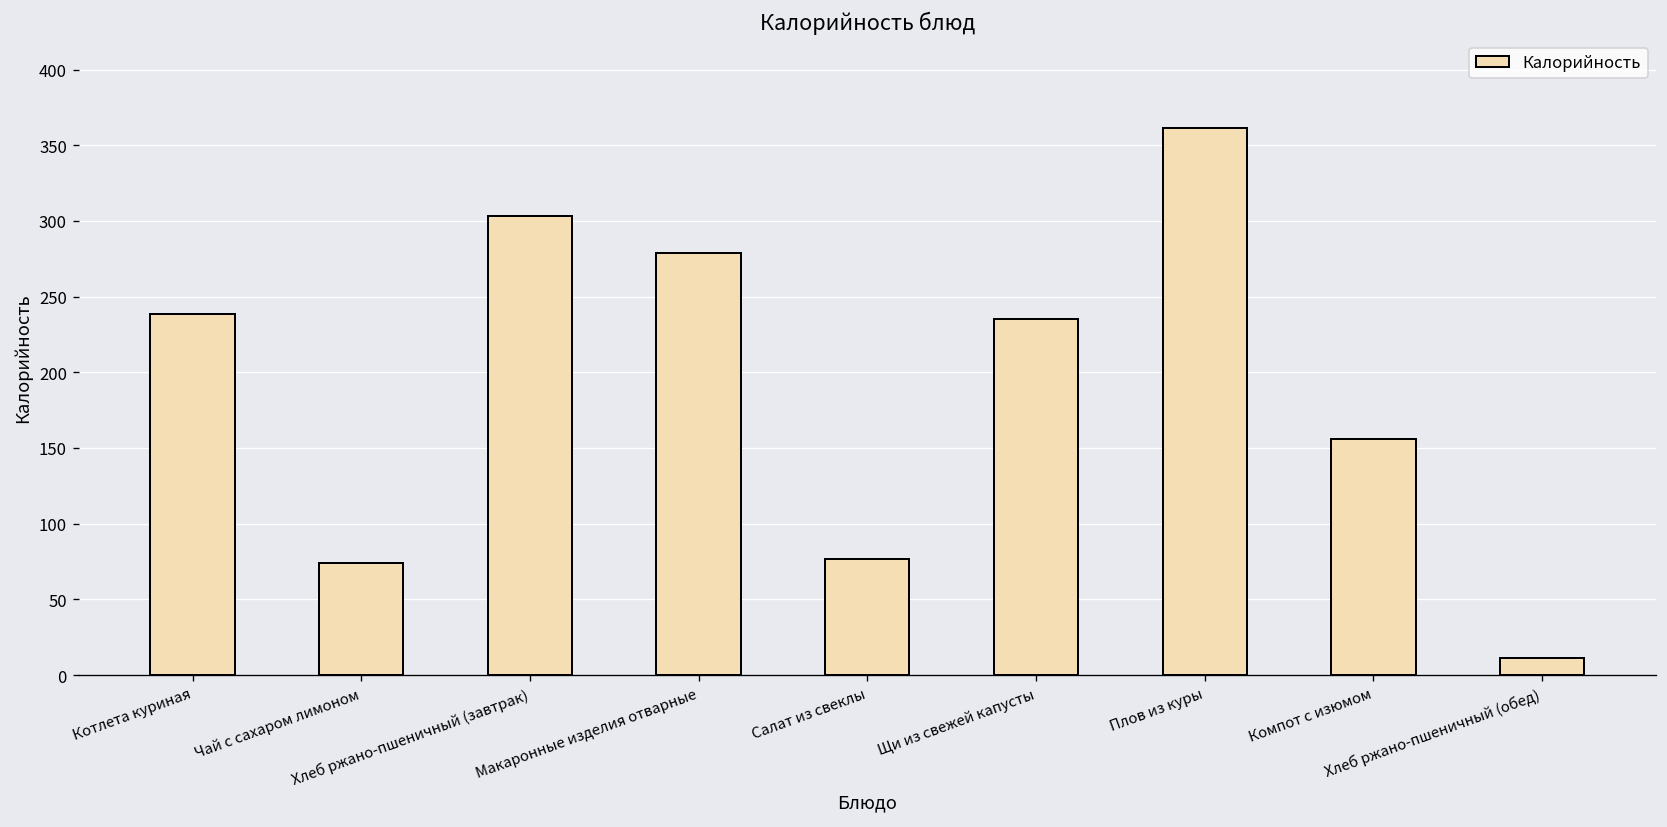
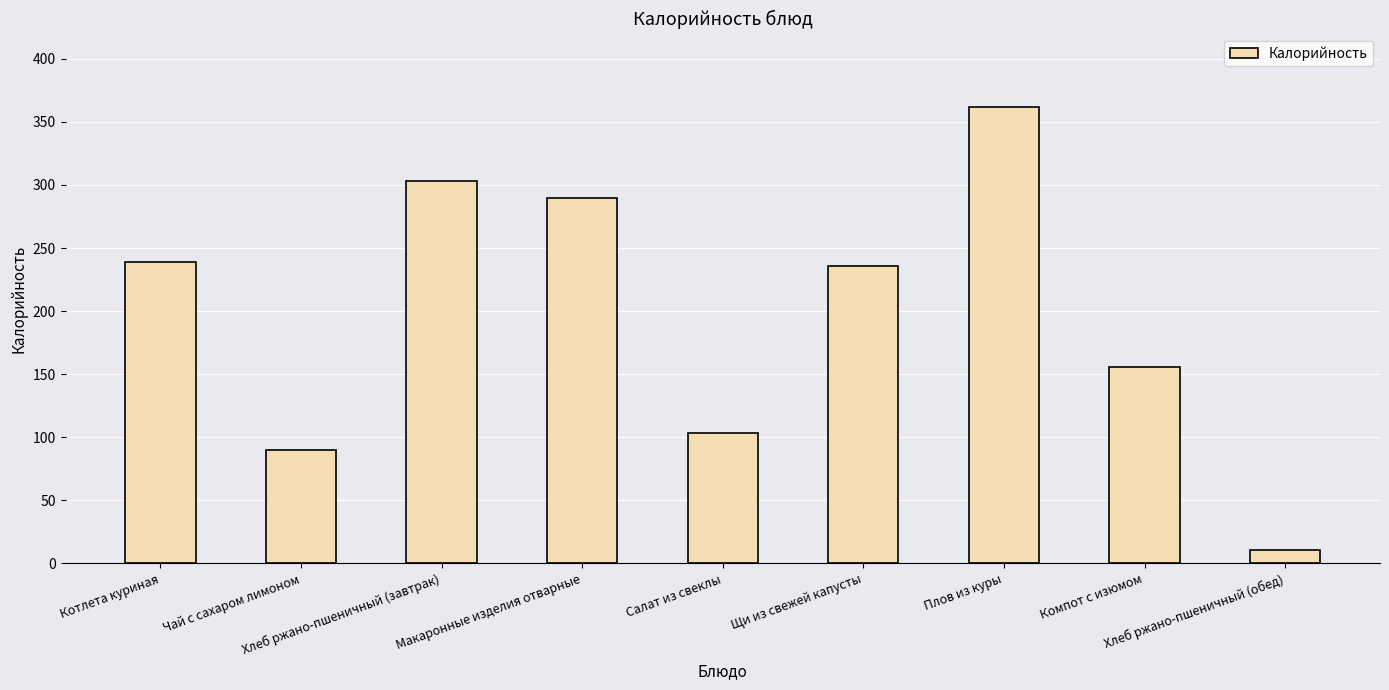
Чай с сахаром лимоном: 74 -> 90
Макаронные изделия отварные: 279 -> 290
Салат из свеклы: 77 -> 103
